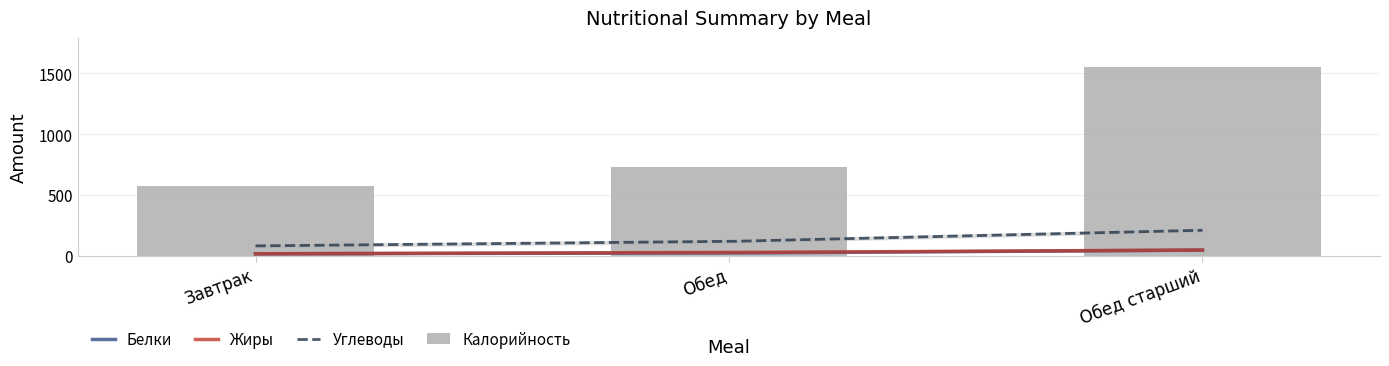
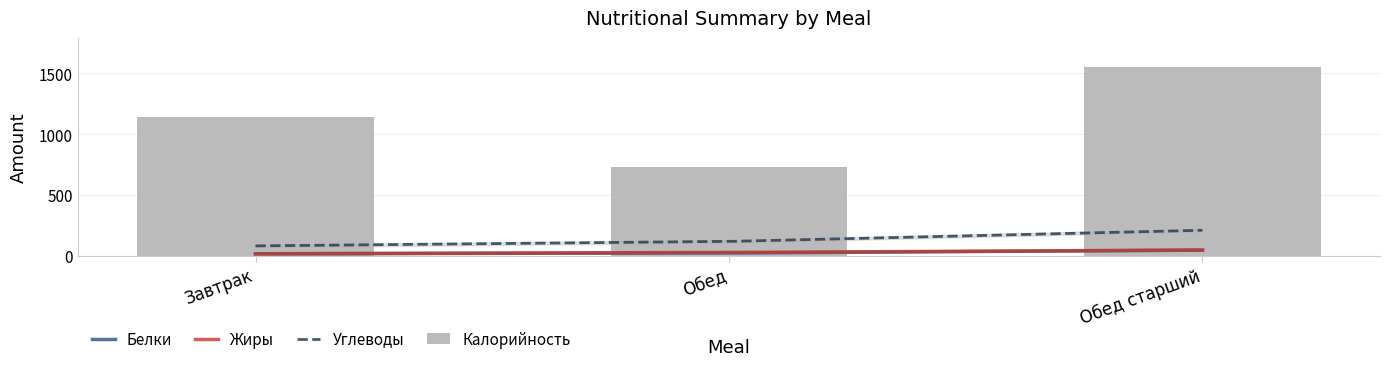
Калорийность, Завтрак: 580 -> 1140
